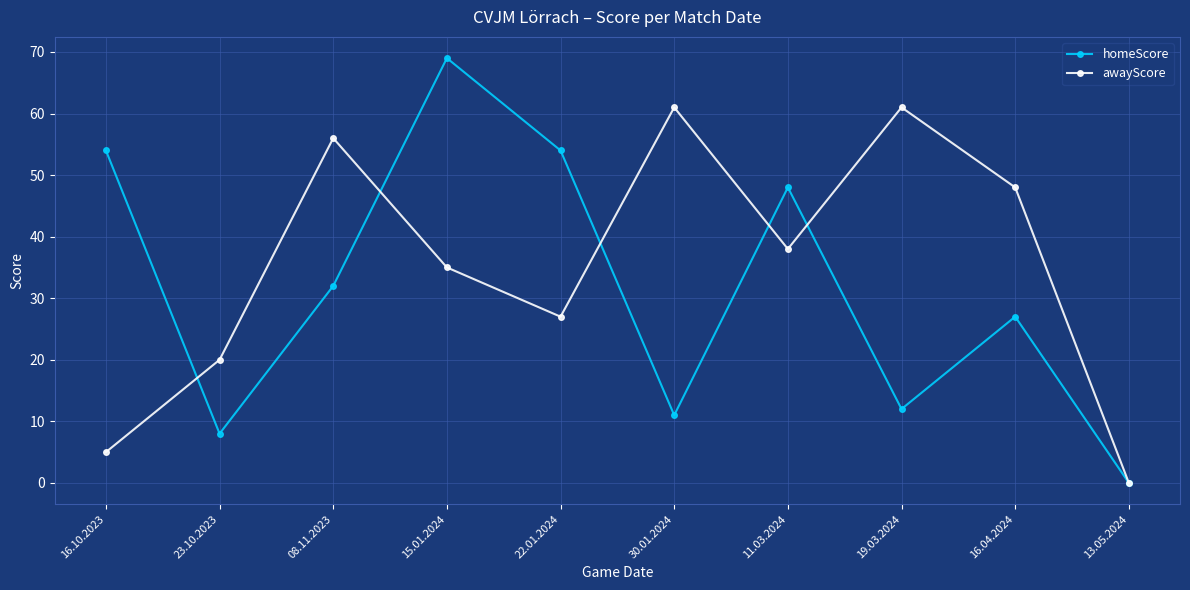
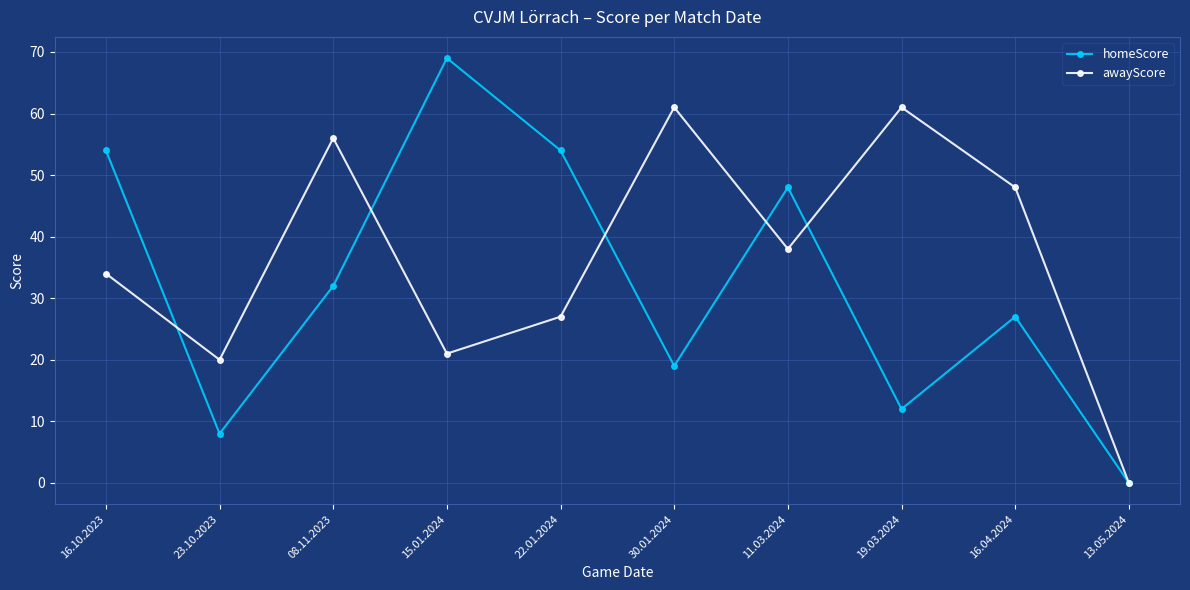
awayScore, 16.10.2023: 5 -> 34
awayScore, 15.01.2024: 35 -> 21
homeScore, 30.01.2024: 11 -> 19
